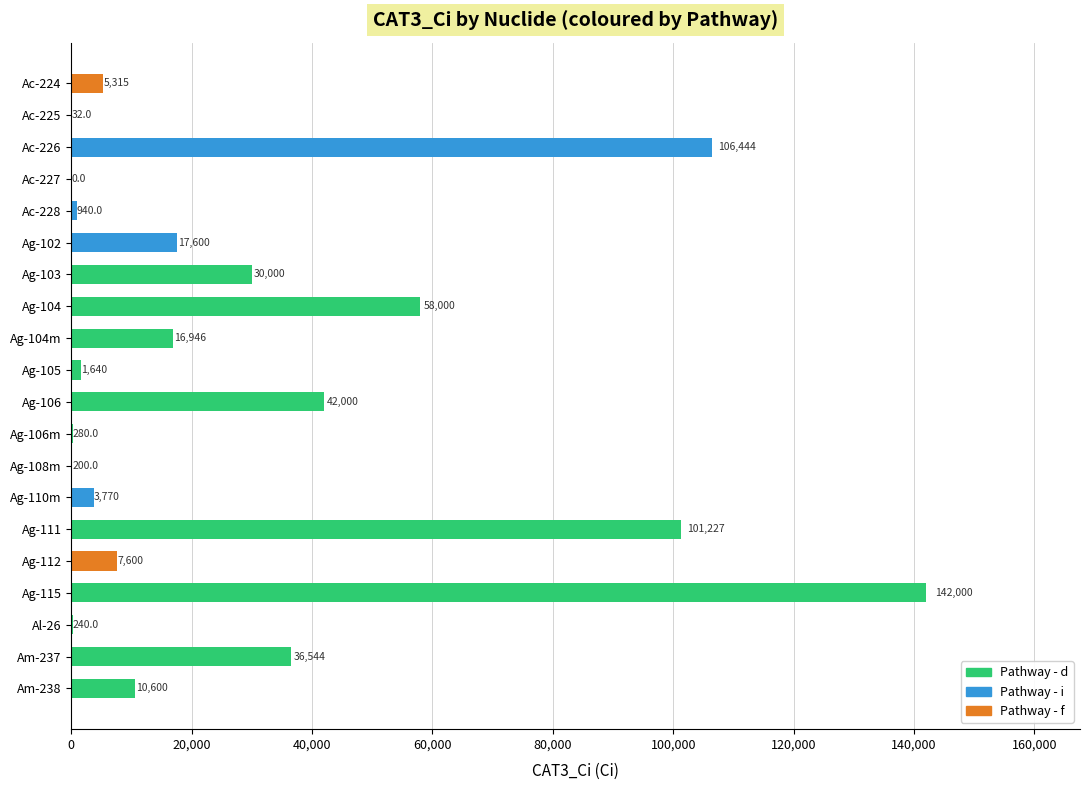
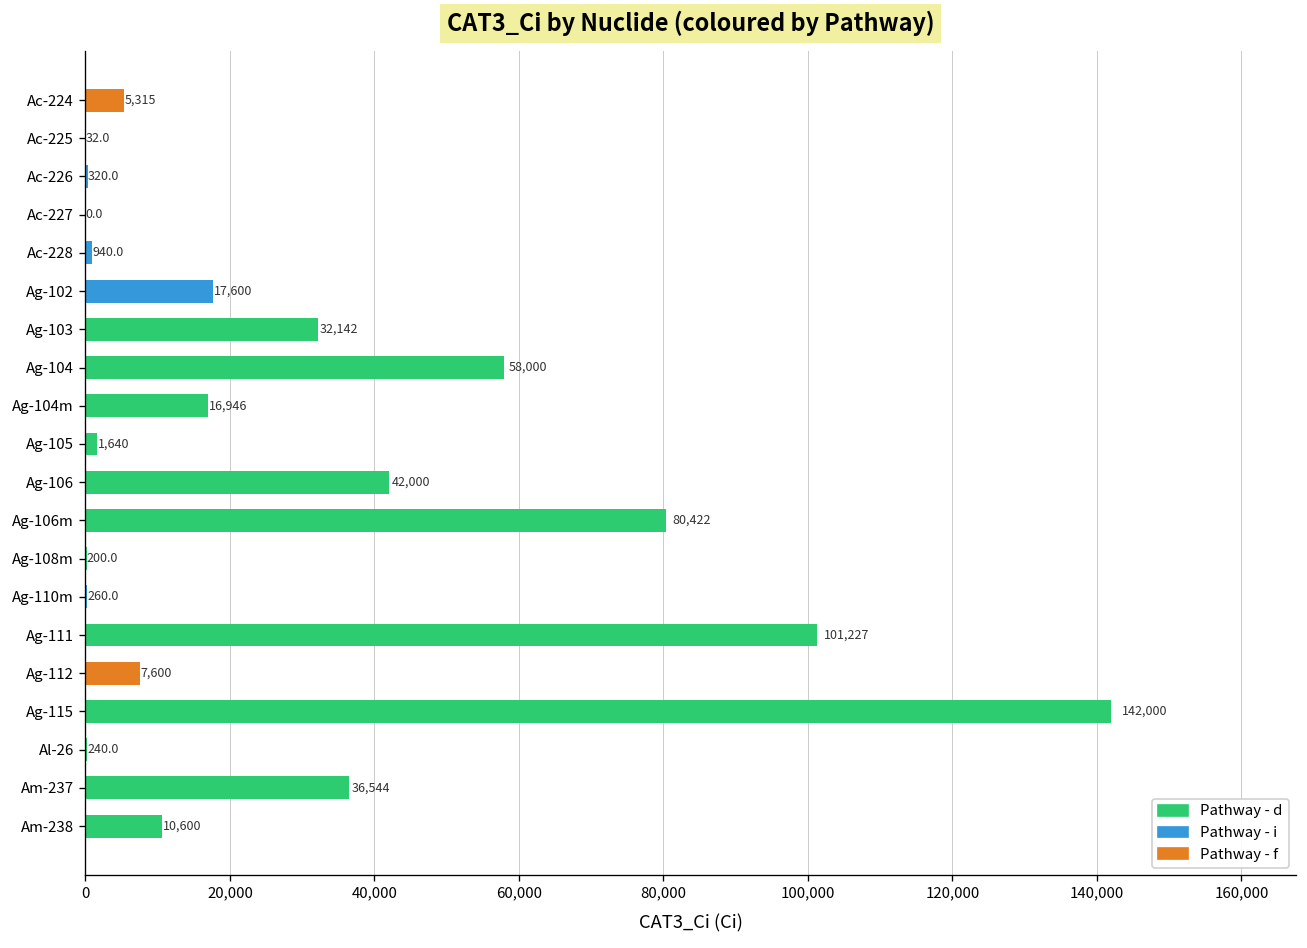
Ac-226: 106,444 -> 320.0
Ag-103: 30,000 -> 32,142
Ag-106m: 280.0 -> 80,422
Ag-110m: 3,770 -> 260.0
